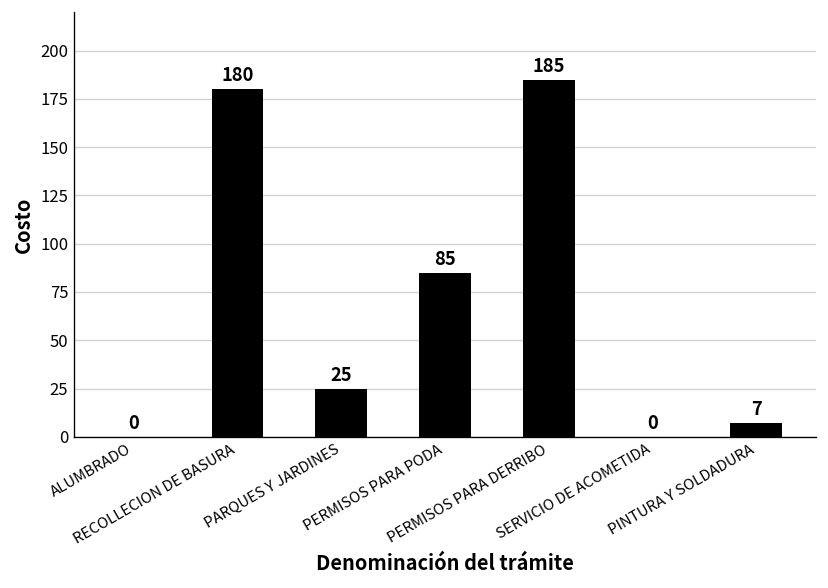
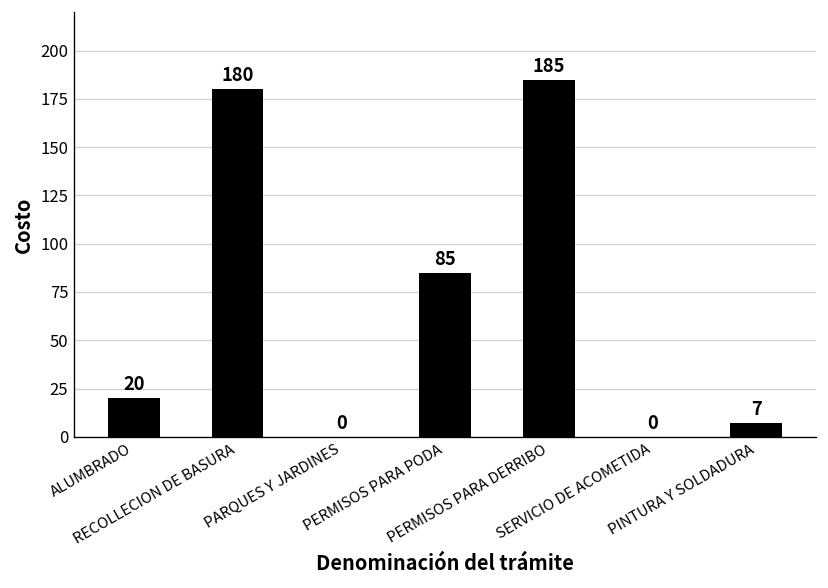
ALUMBRADO: 0 -> 20
PARQUES Y JARDINES: 25 -> 0
